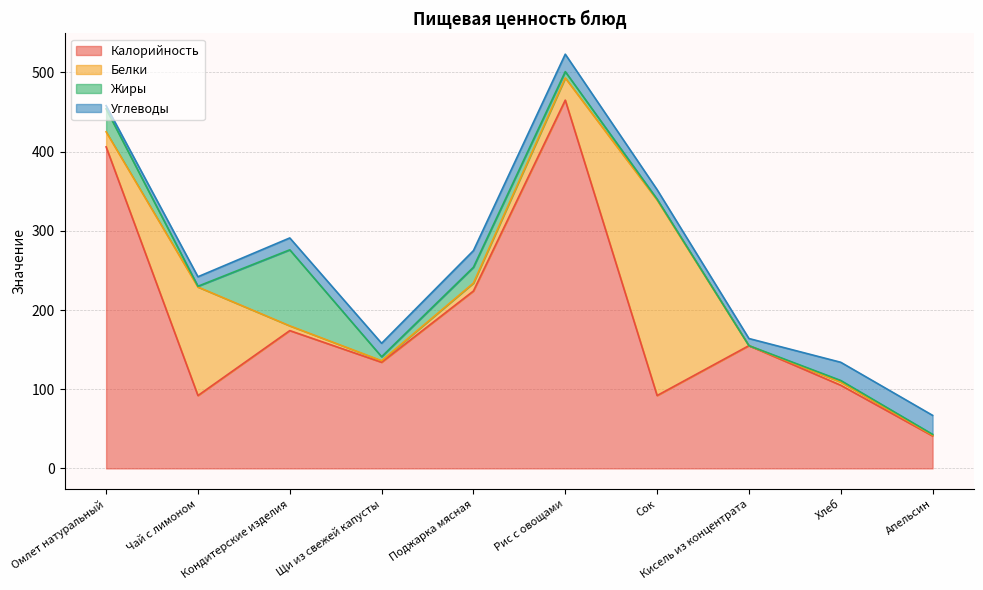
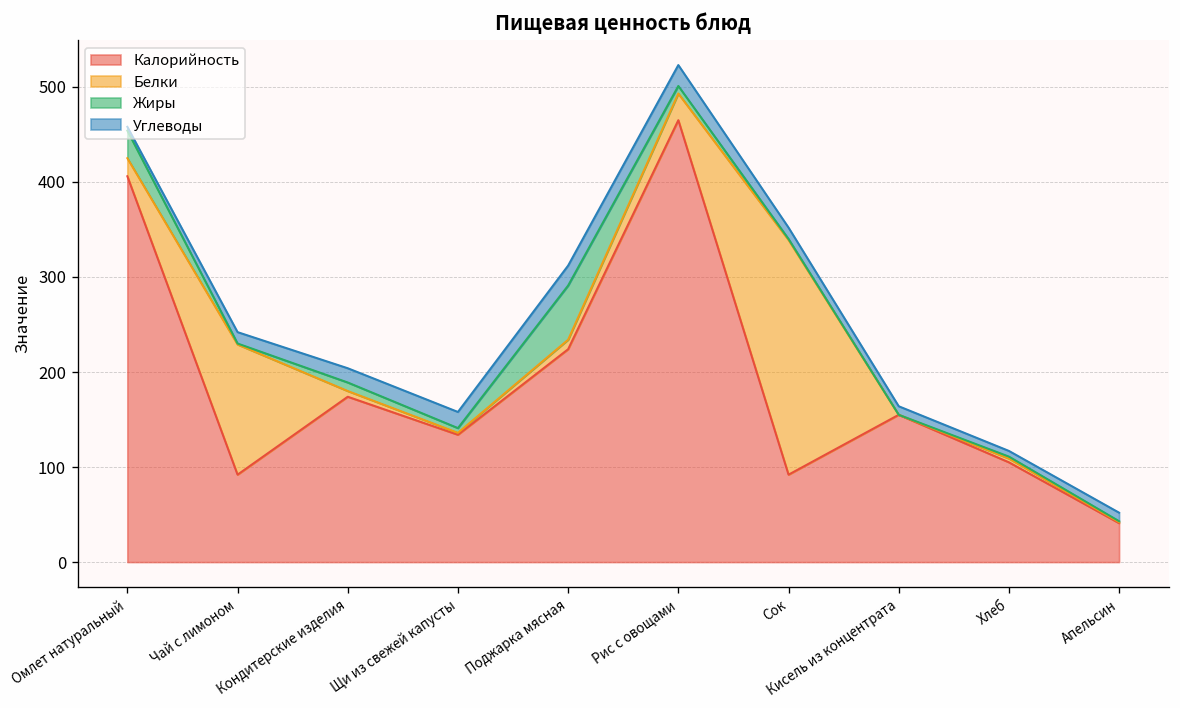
Жиры, Кондитерские изделия: 100 -> 10
Жиры, Поджарка мясная: 20 -> 60
Углеводы, Хлеб: 20 -> 10
Углеводы, Апельсин: 20 -> 10
